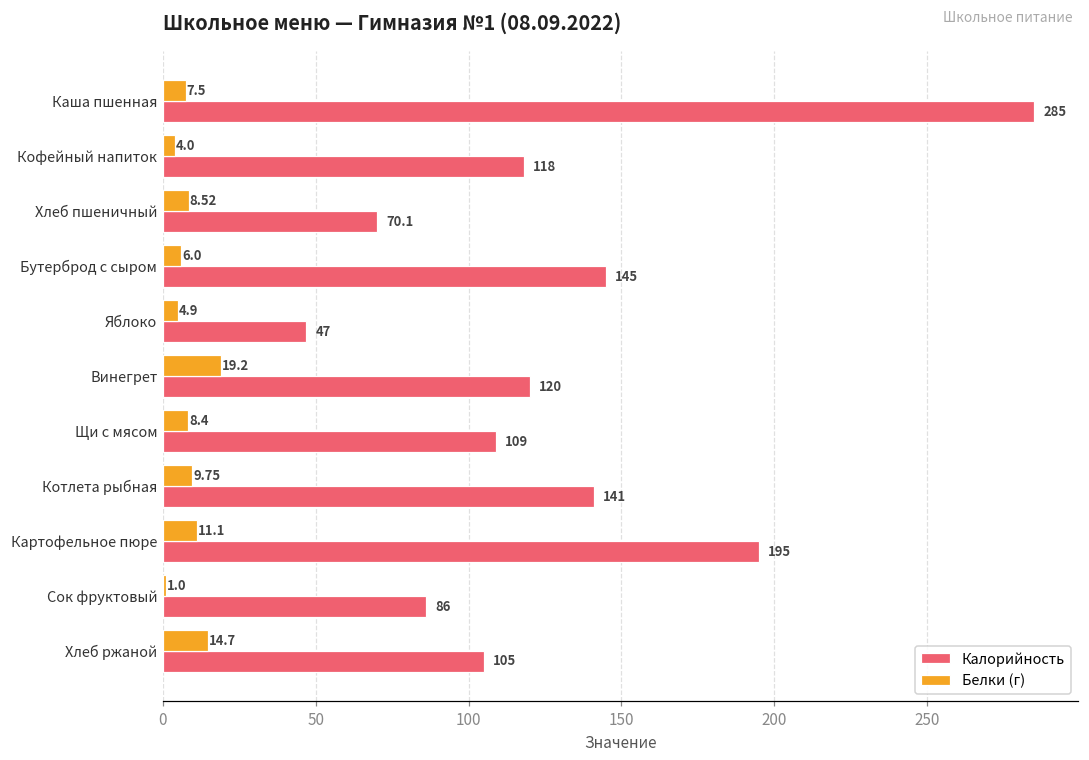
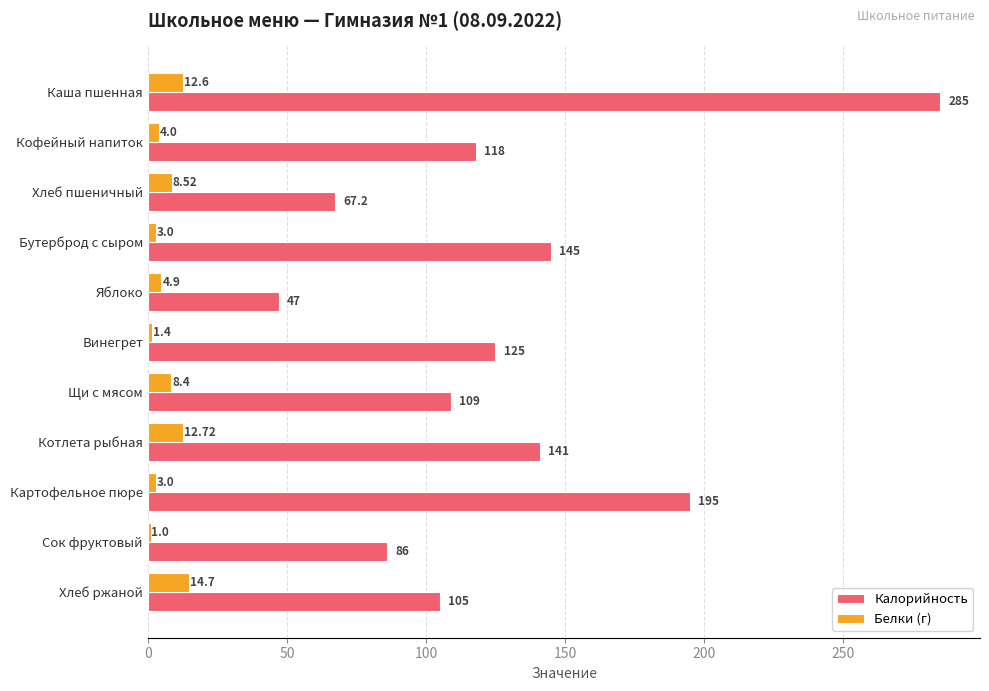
Белки (г), Каша пшенная: 7.5 -> 12.6
Калорийность, Хлеб пшеничный: 70.1 -> 67.2
Белки (г), Бутерброд с сыром: 6.0 -> 3.0
Белки (г), Винегрет: 19.2 -> 1.4
Калорийность, Винегрет: 120 -> 125
Белки (г), Котлета рыбная: 9.75 -> 12.72
Белки (г), Картофельное пюре: 11.1 -> 3.0
